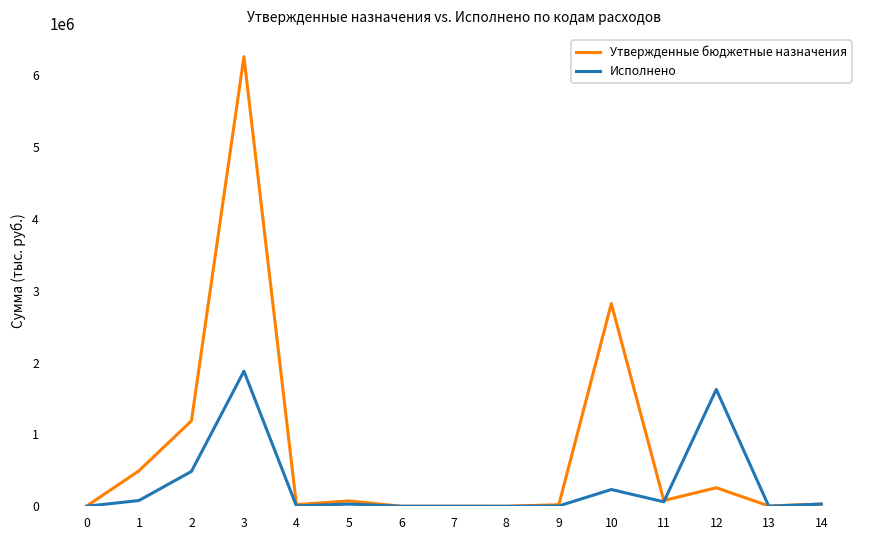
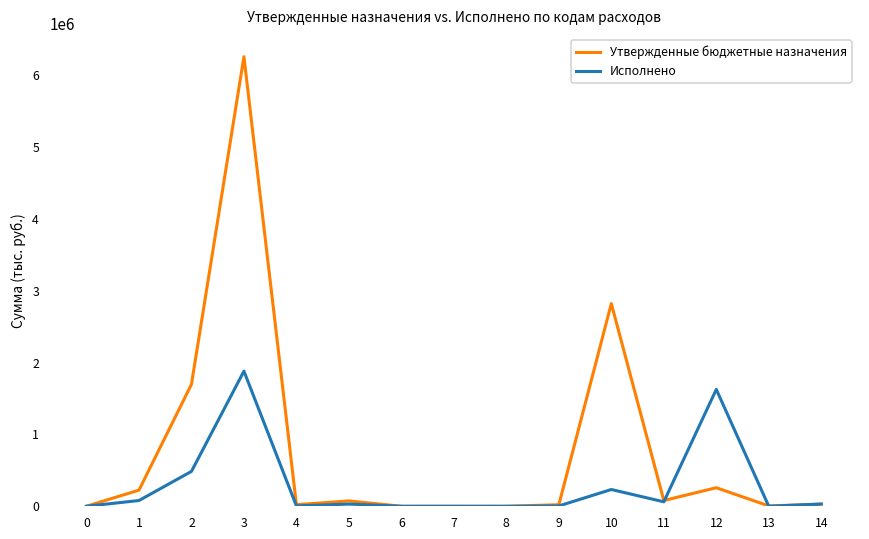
Утвержденные бюджетные назначения, 1: 500000 -> 200000
Утвержденные бюджетные назначения, 2: 1200000 -> 1700000
